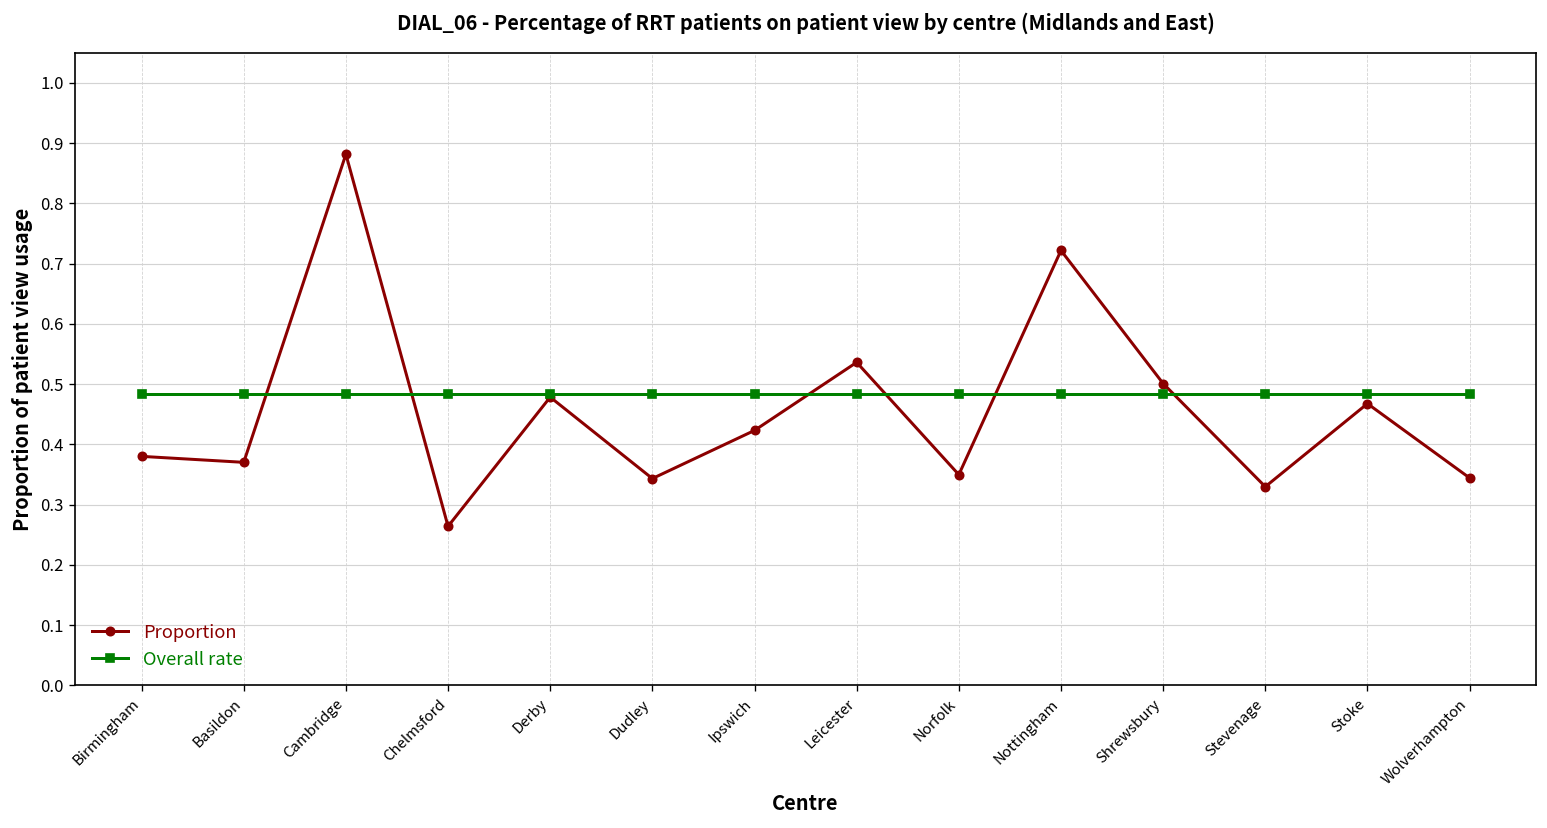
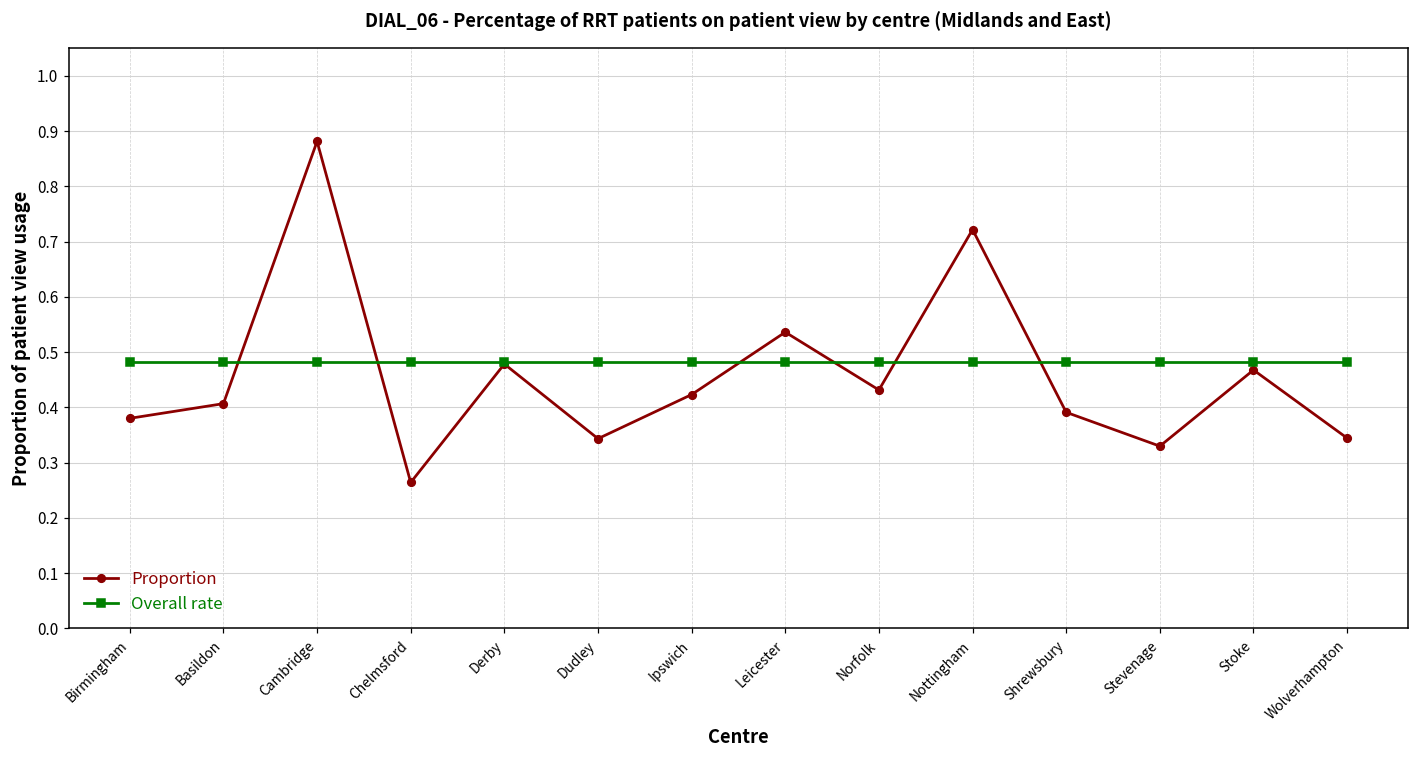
Proportion, Basildon: 0.37 -> 0.41
Proportion, Norfolk: 0.35 -> 0.43
Proportion, Shrewsbury: 0.50 -> 0.39
